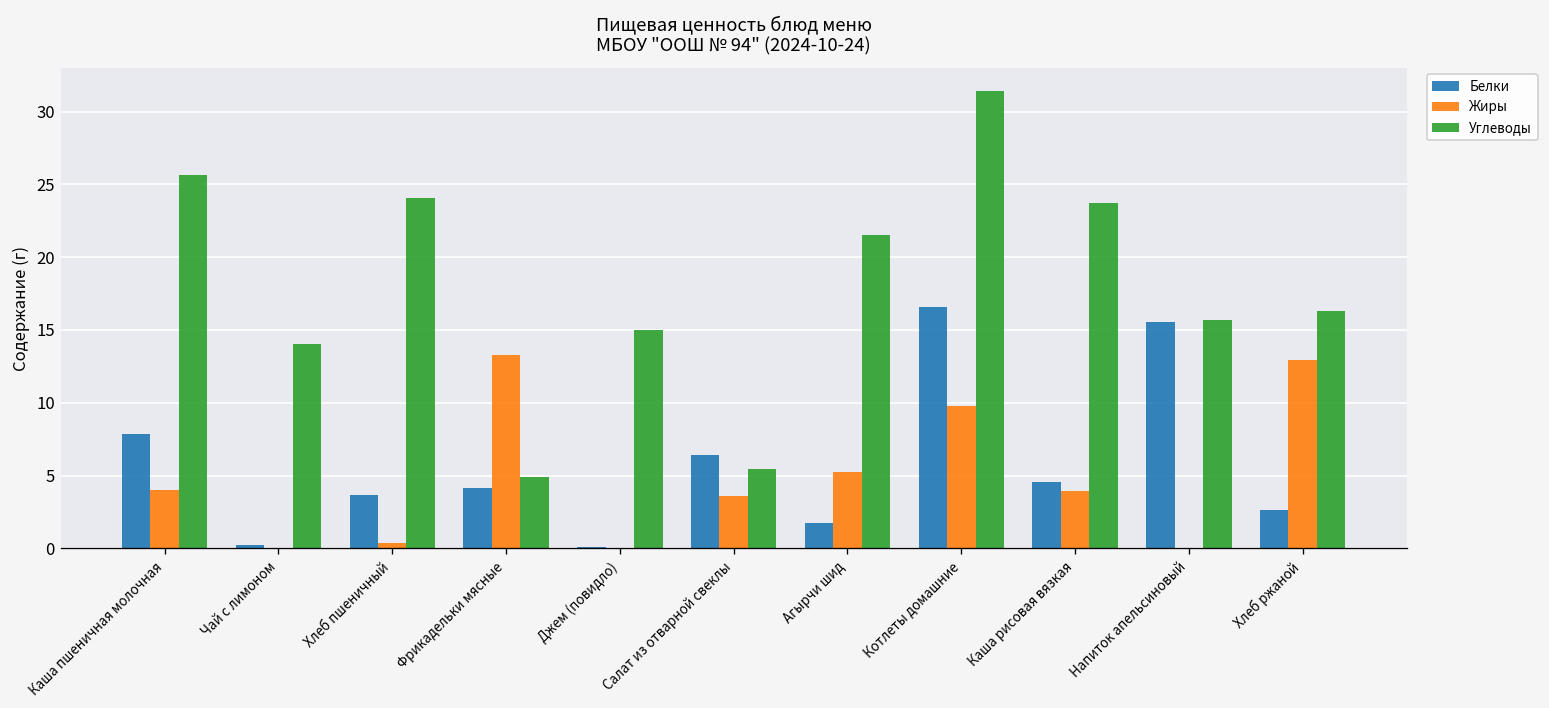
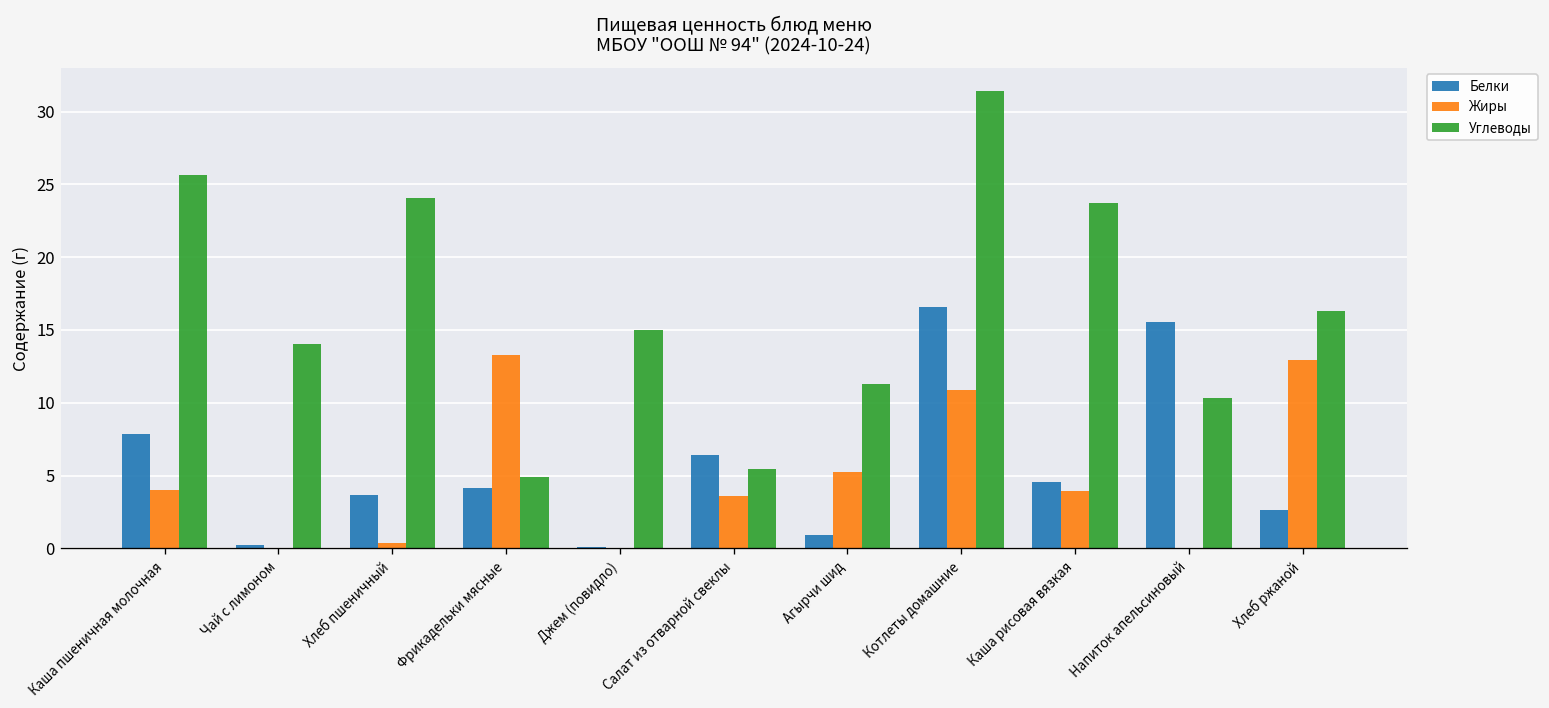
Белки, Агырчи шид: 1.8 -> 1.0
Углеводы, Агырчи шид: 21.5 -> 11.3
Жиры, Котлеты домашние: 9.8 -> 10.9
Углеводы, Напиток апельсиновый: 15.7 -> 10.4
